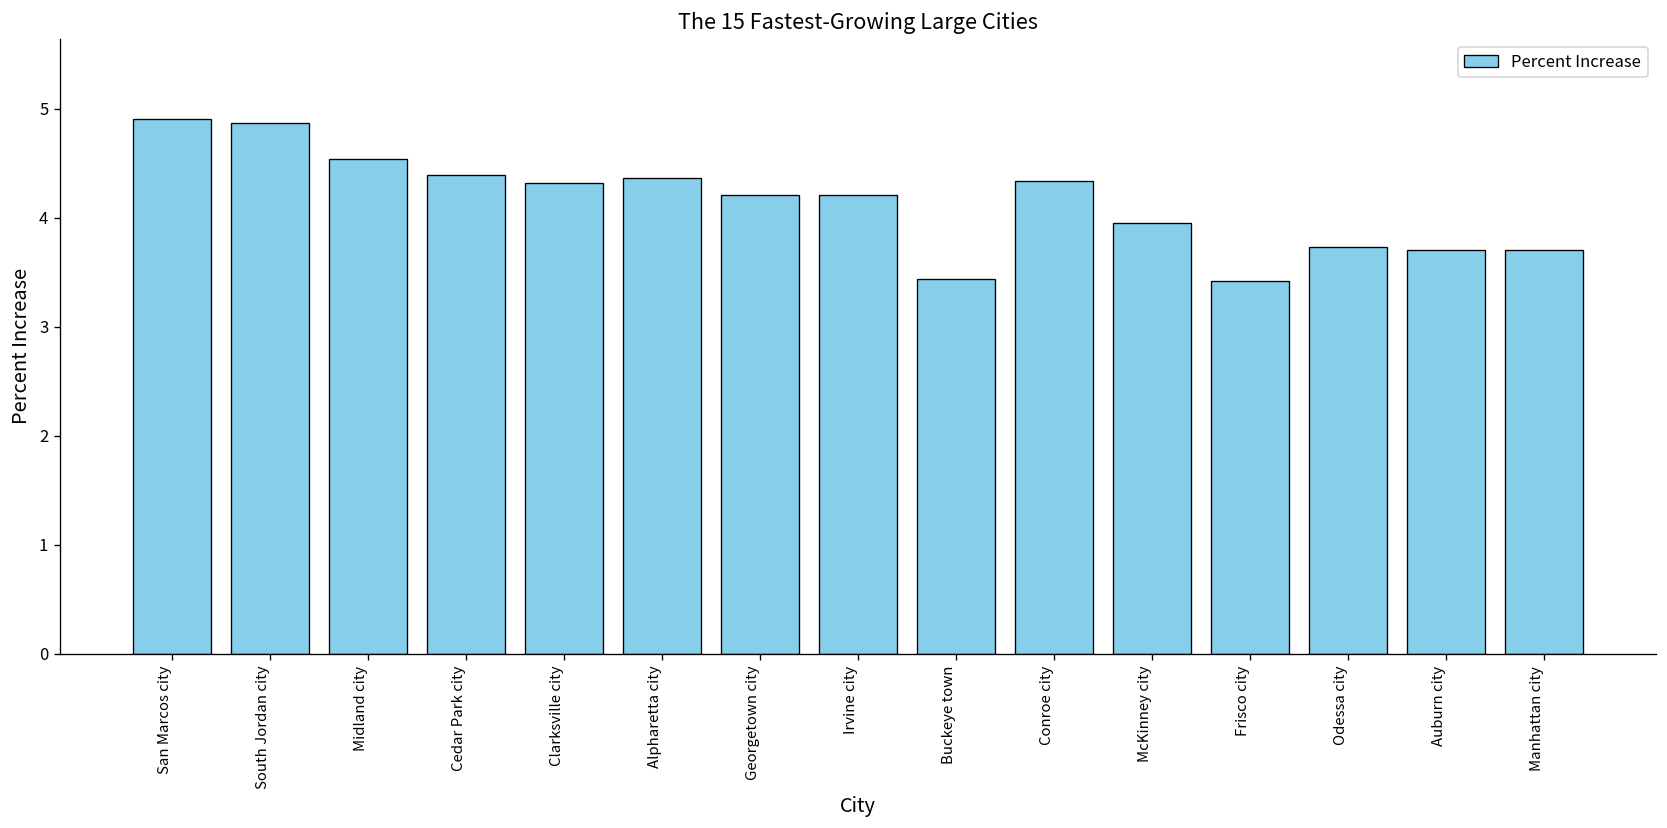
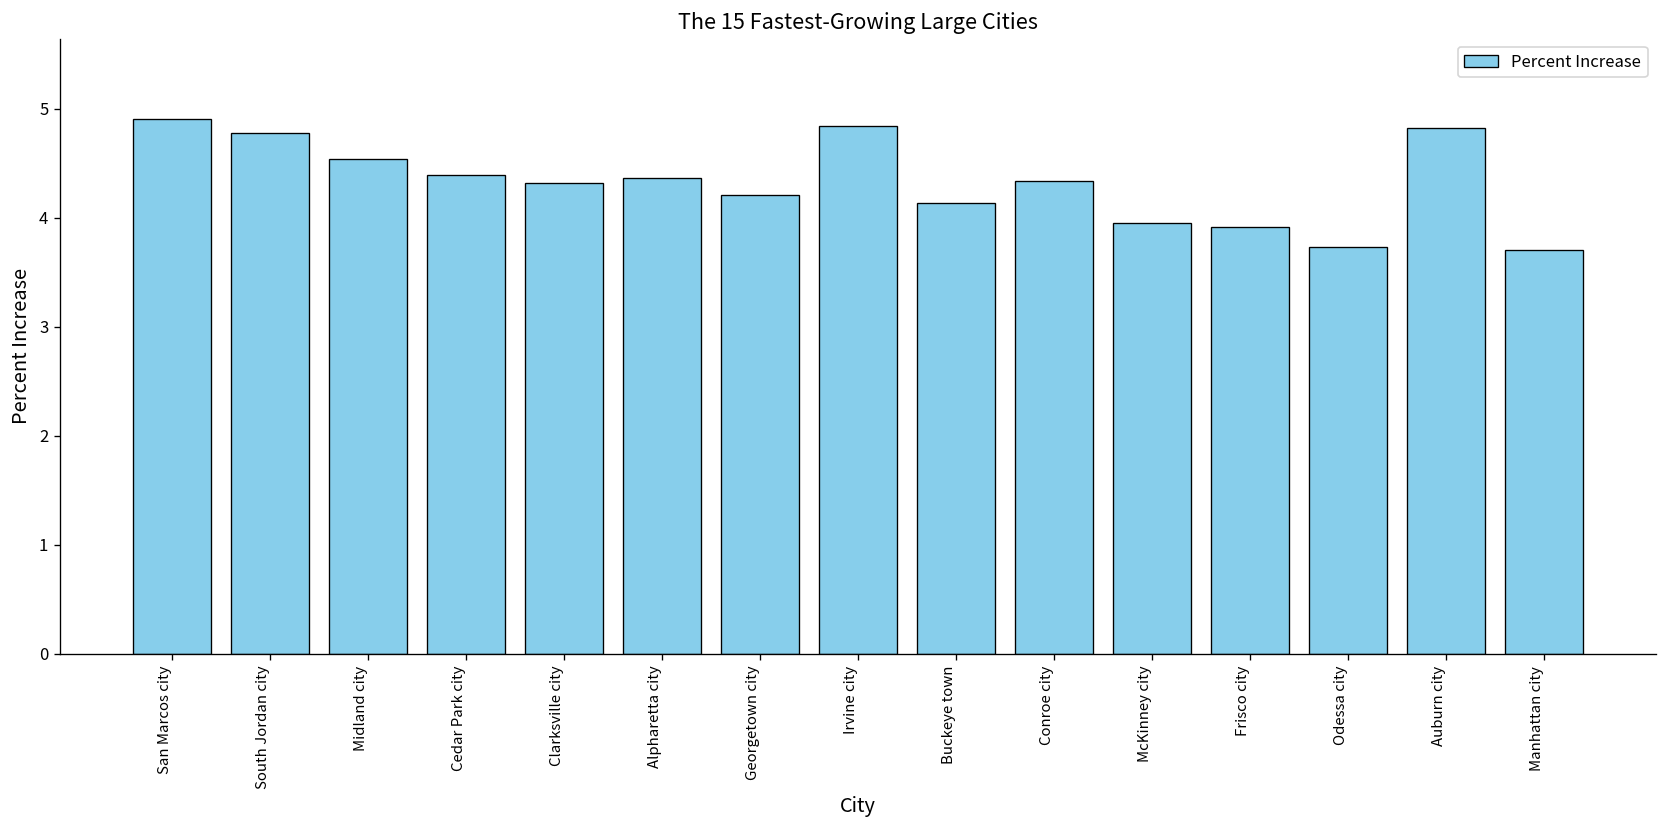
South Jordan city: 4.9 -> 4.8
Irvine city: 4.2 -> 4.8
Buckeye town: 3.4 -> 4.1
Frisco city: 3.4 -> 3.9
Auburn city: 3.7 -> 4.8
